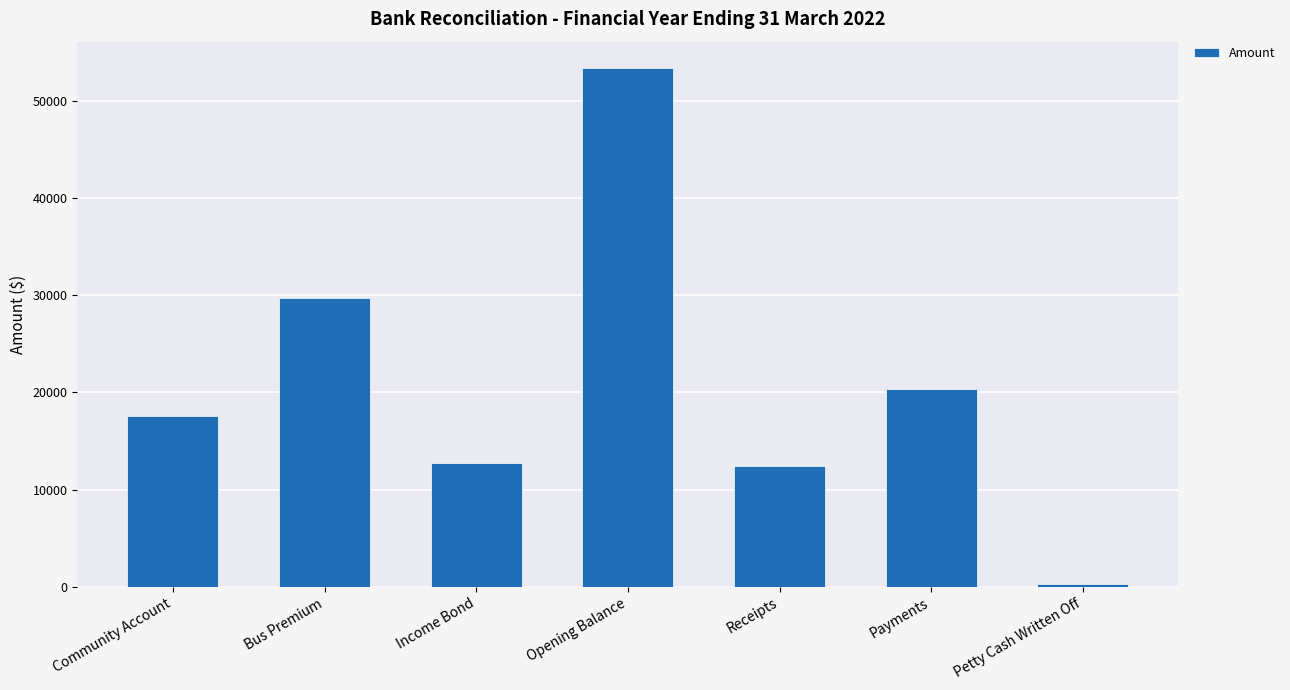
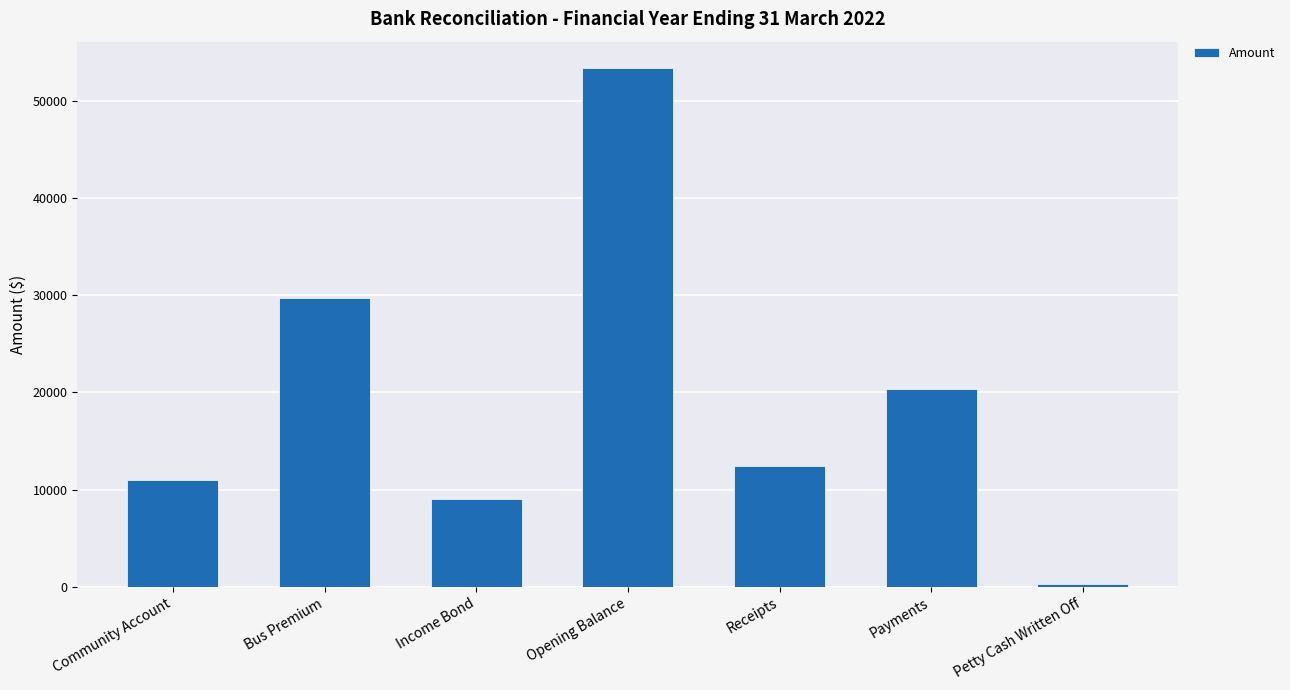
Community Account: 18000 -> 11000
Income Bond: 13000 -> 9000
